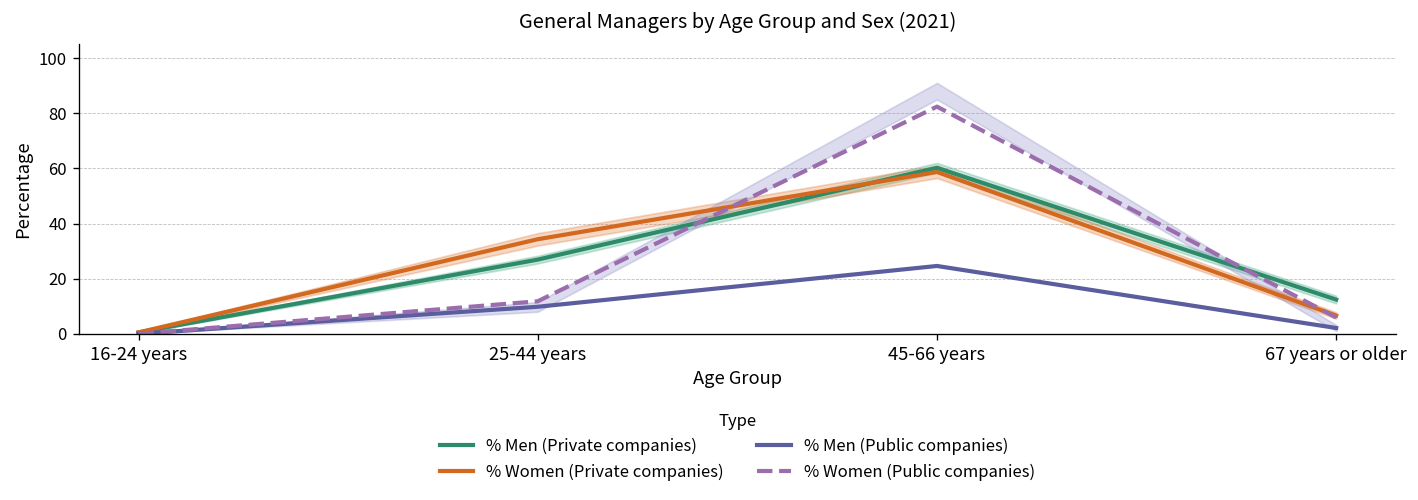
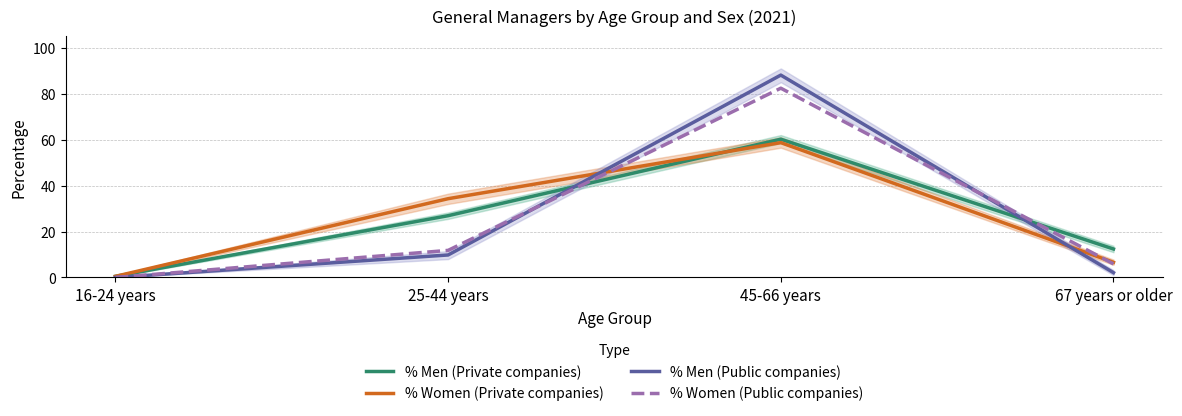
% Men (Public companies), 45-66 years: 25 -> 88
